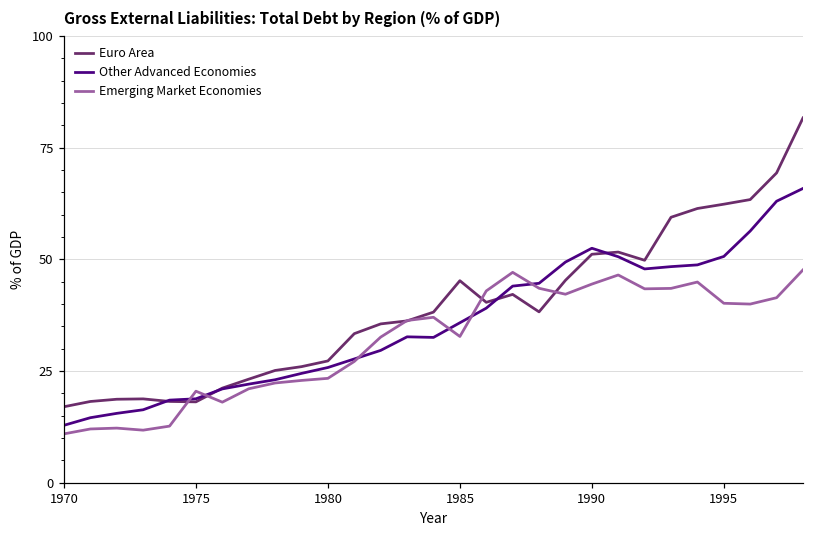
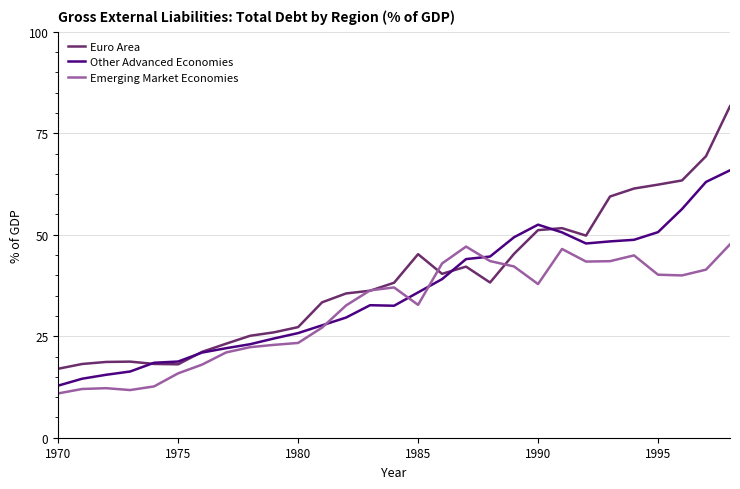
Emerging Market Economies, 1975: 20 -> 16
Emerging Market Economies, 1990: 44 -> 38
